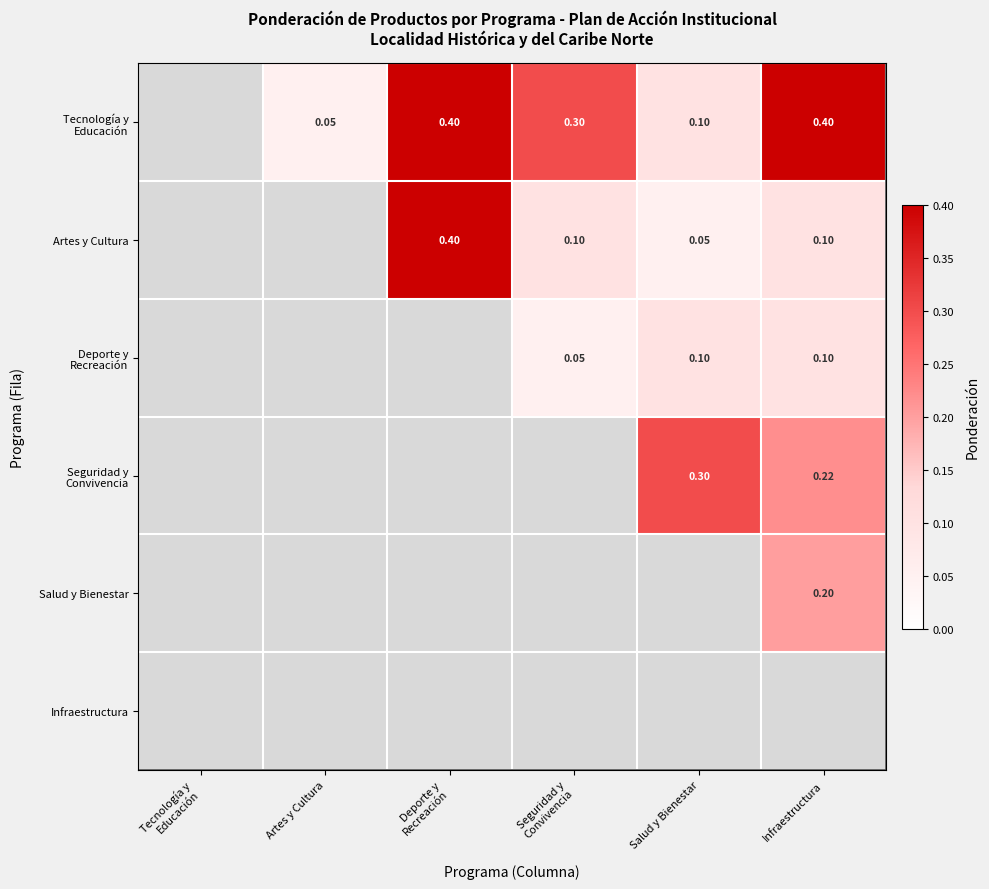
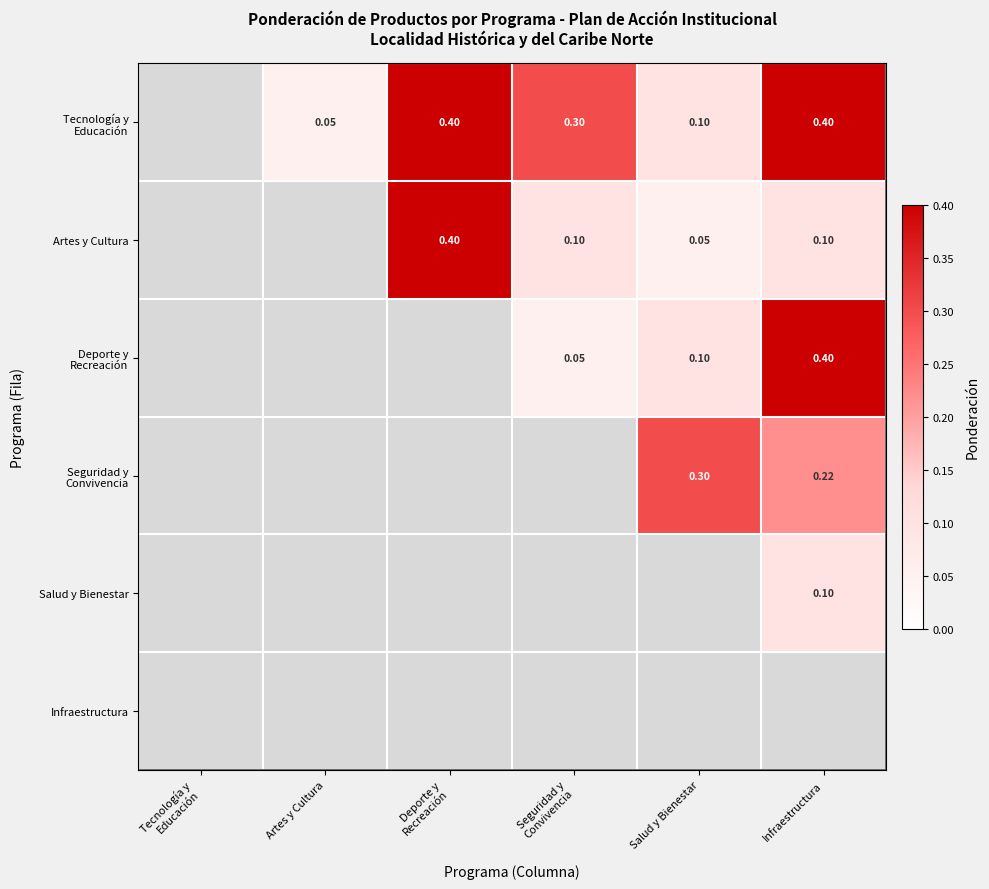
Deporte y Recreación, Infraestructura: 0.10 -> 0.40
Salud y Bienestar, Infraestructura: 0.20 -> 0.10
